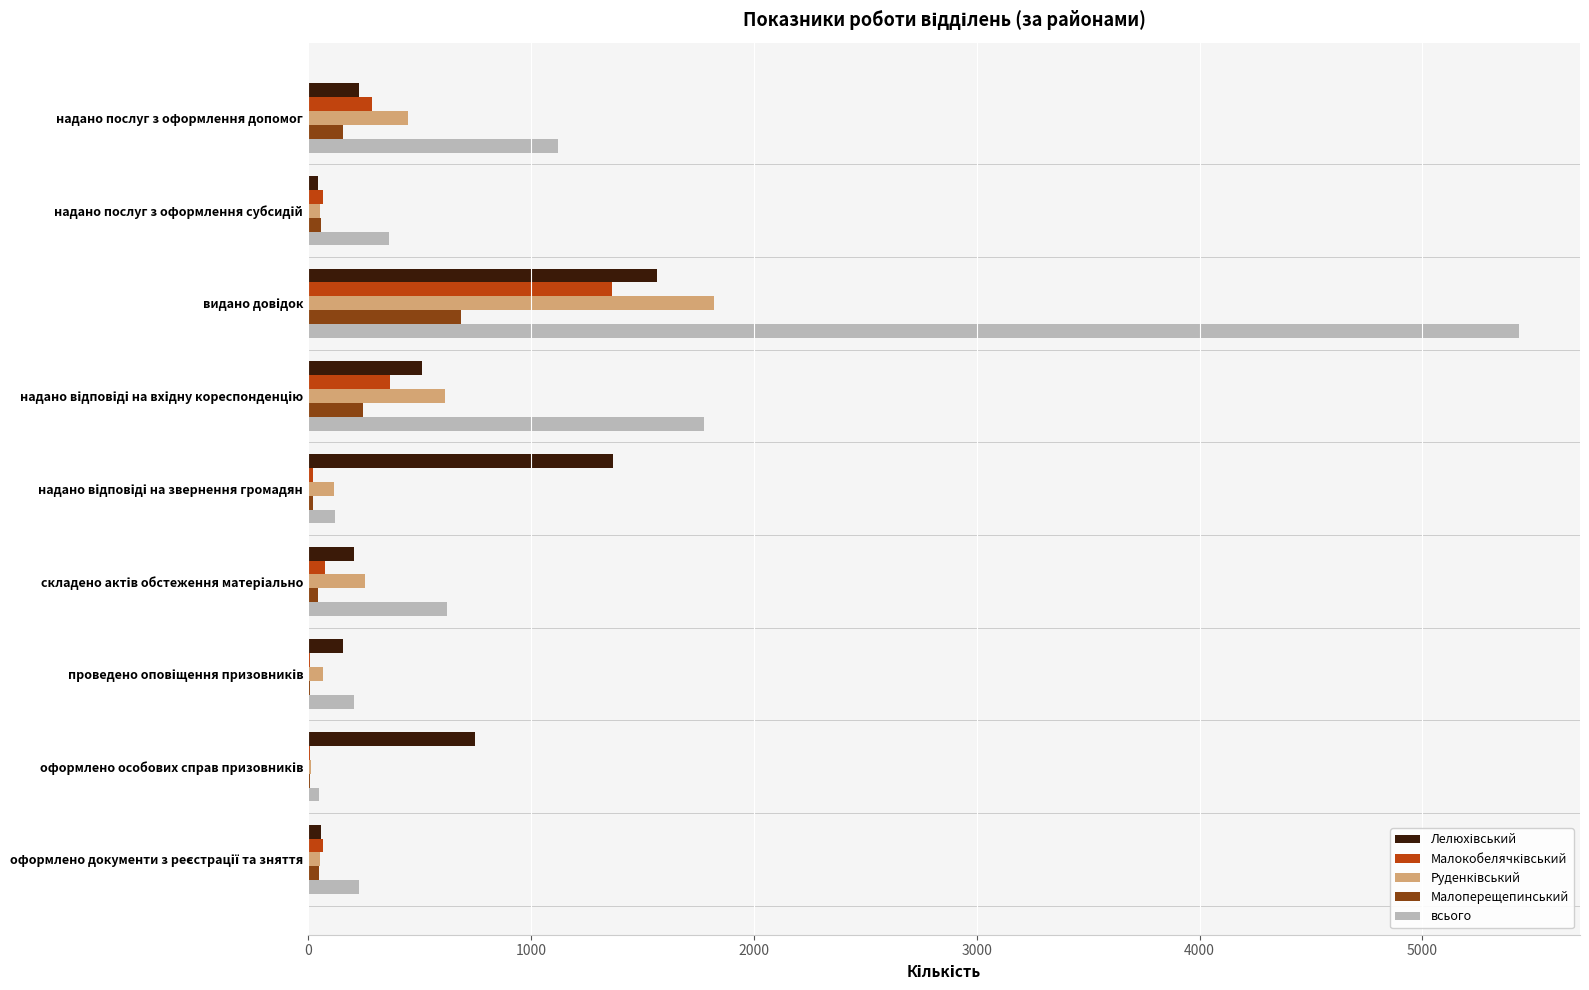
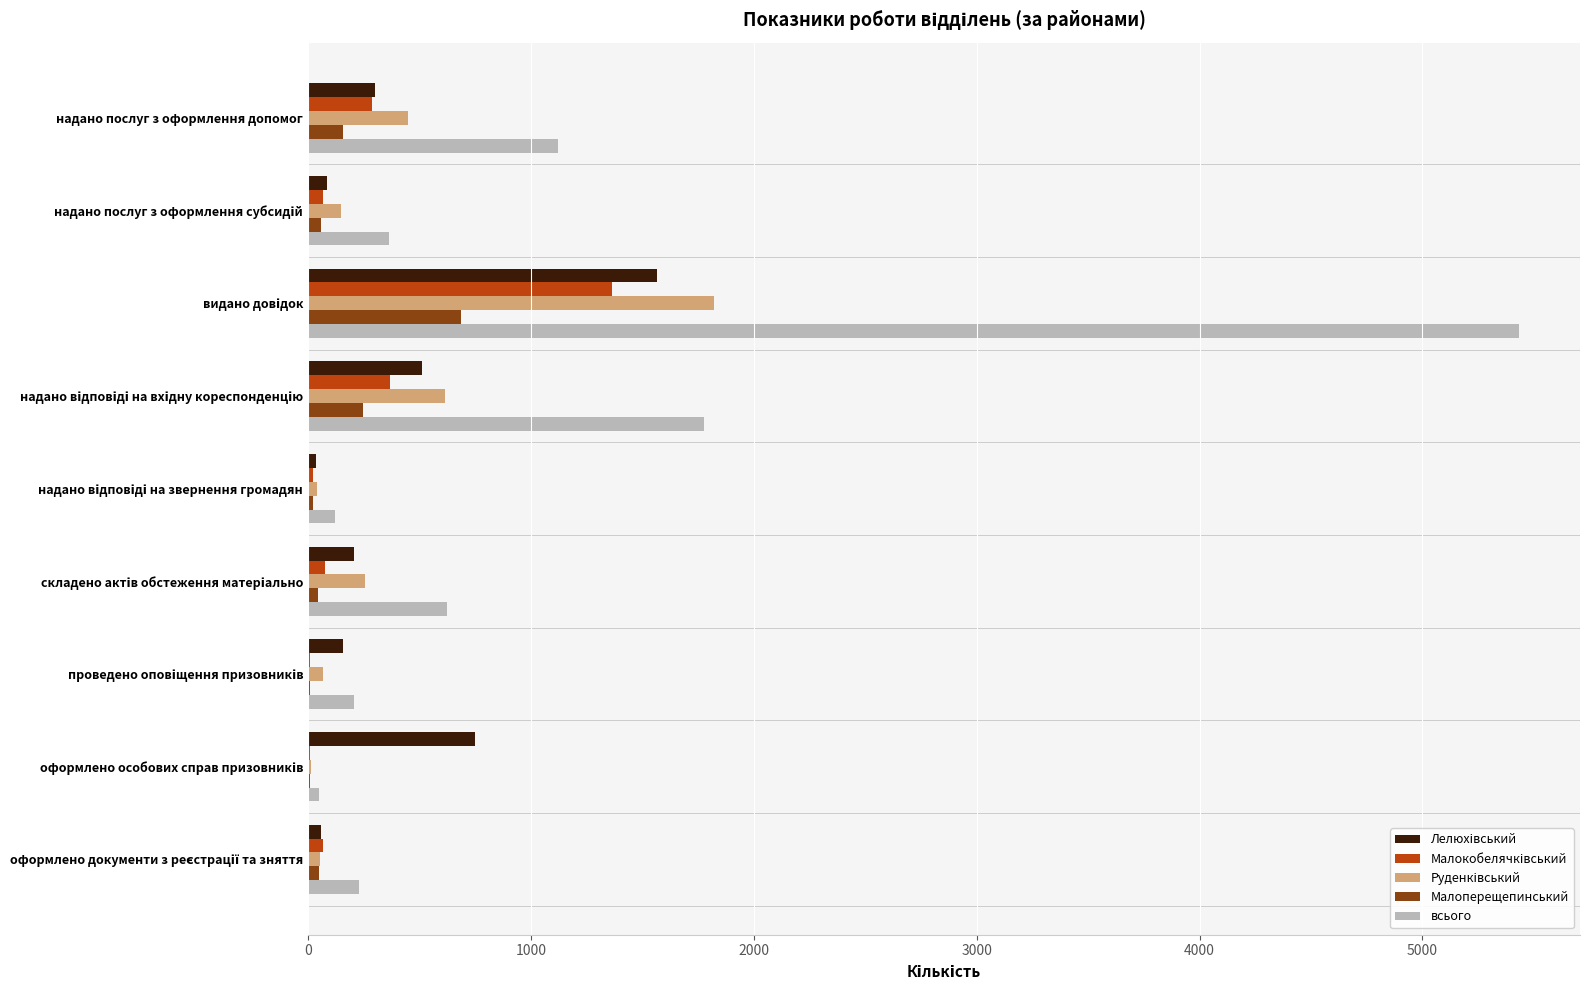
Лелюхівський, надано послуг з оформлення допомог: 230 -> 300
Лелюхівський, надано послуг з оформлення субсидій: 50 -> 90
Руденківський, надано послуг з оформлення субсидій: 50 -> 150
Лелюхівський, надано відповіді на звернення громадян: 1370 -> 30
Руденківський, надано відповіді на звернення громадян: 110 -> 40
